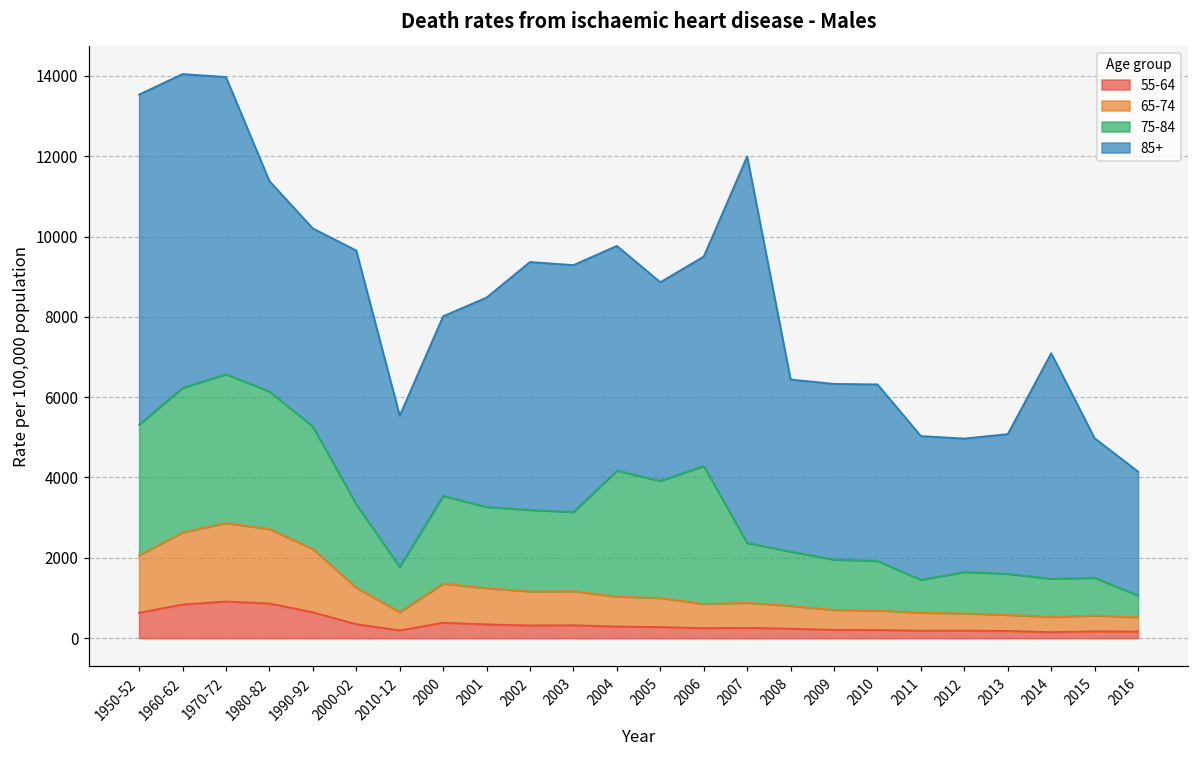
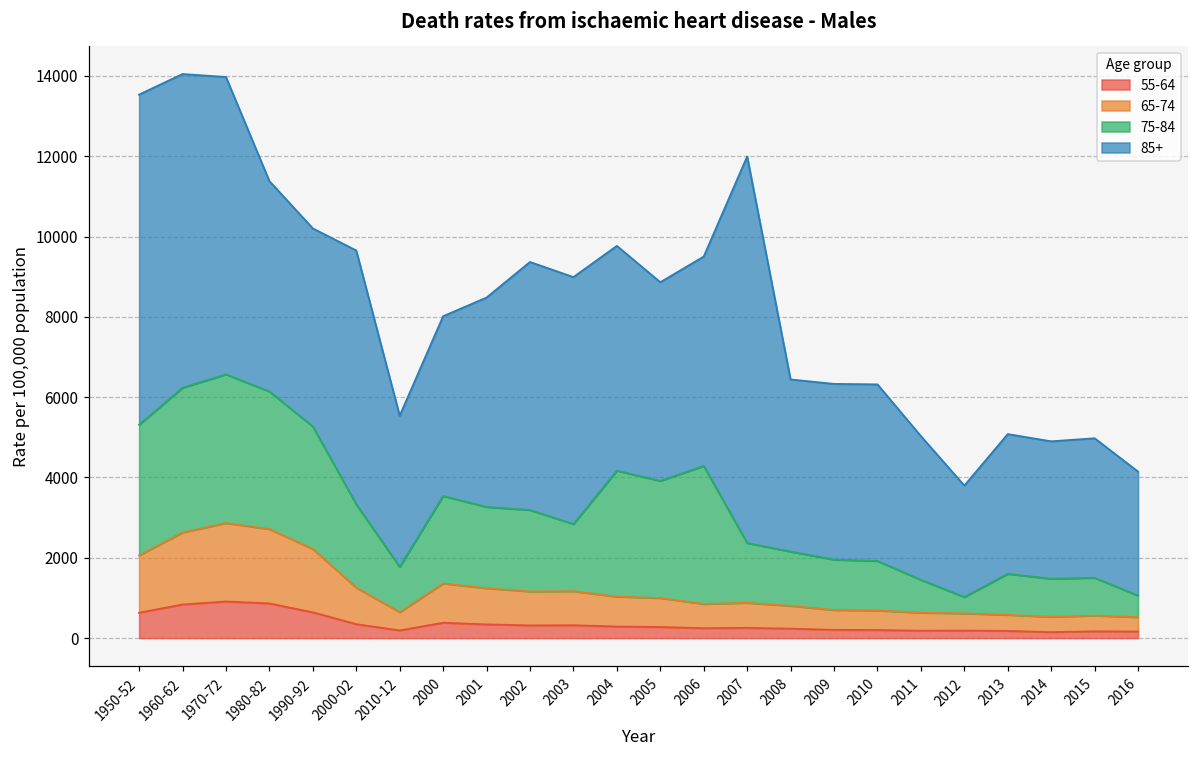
75-84, 2003: 2000 -> 1700
75-84, 2012: 1000 -> 400
85+, 2012: 3300 -> 2800
85+, 2014: 5600 -> 3400
